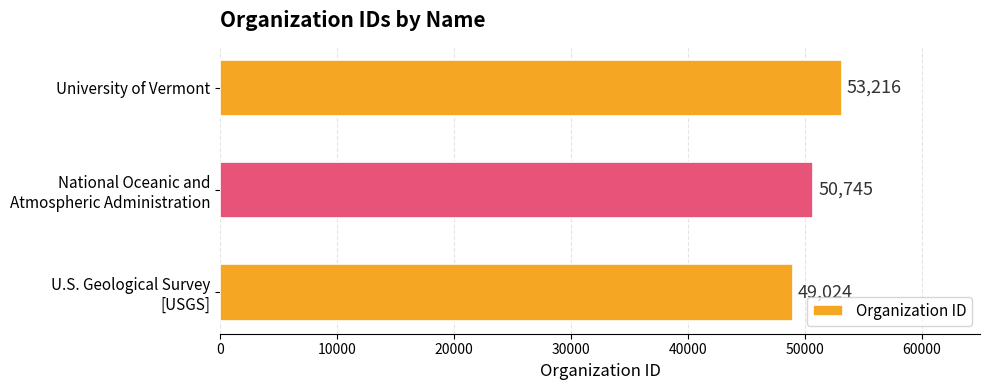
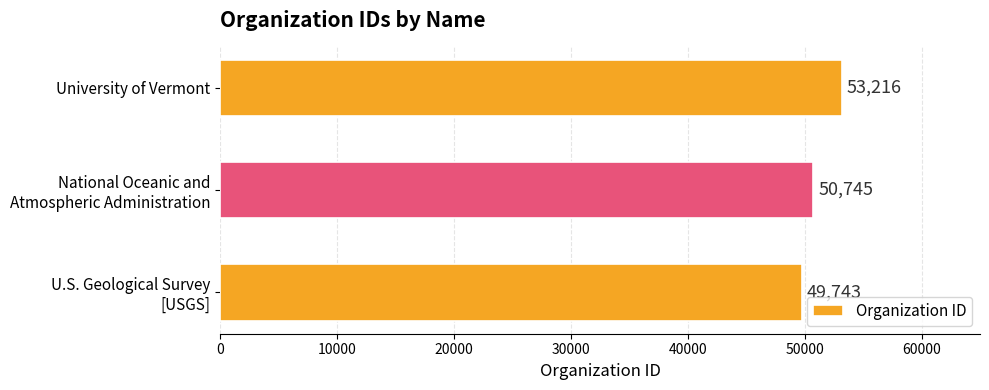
U.S. Geological Survey [USGS]: 49000 -> 49700
